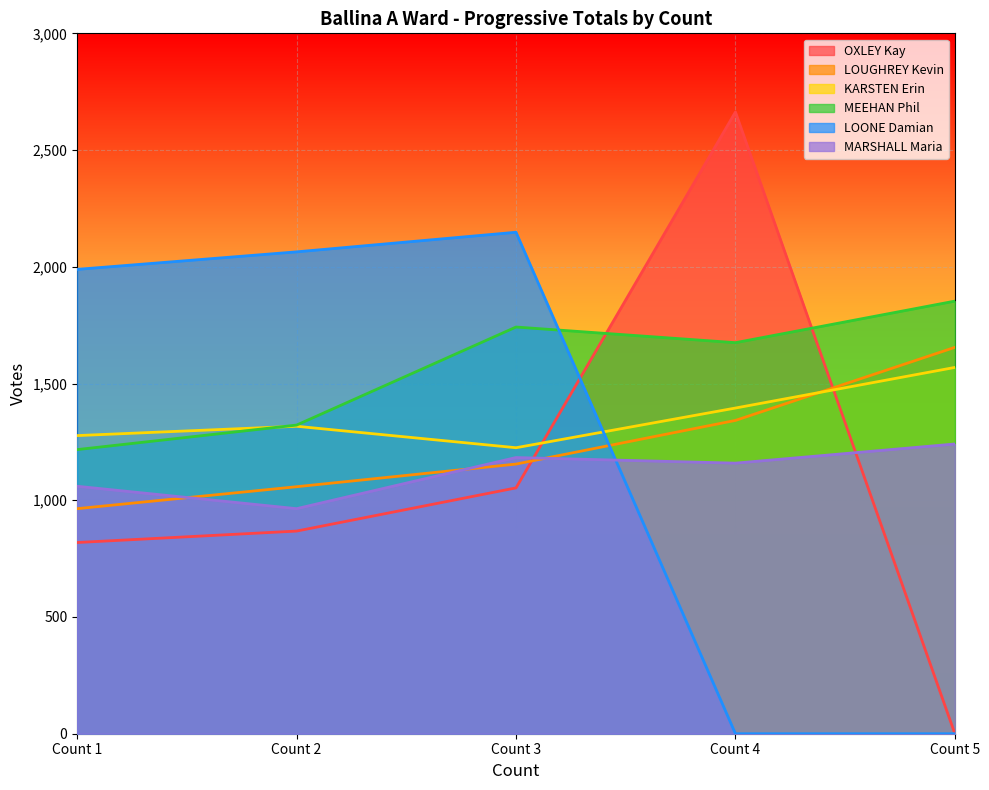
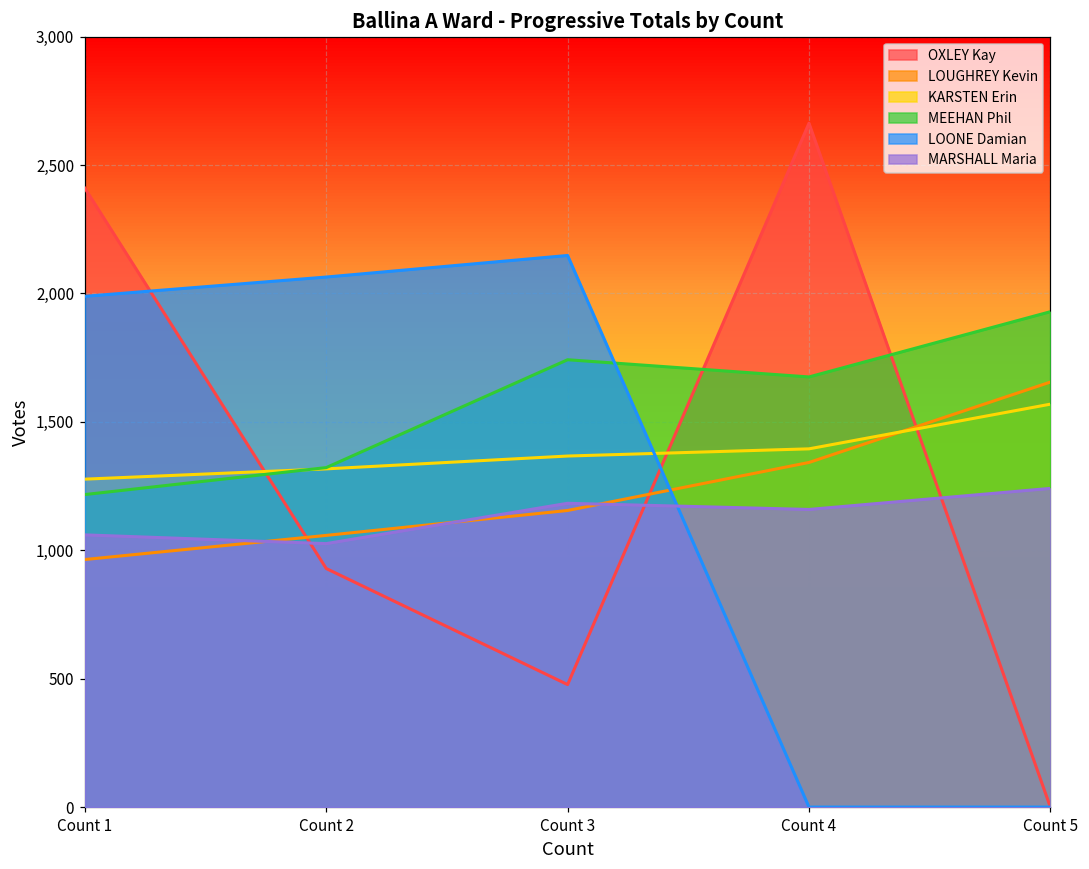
OXLEY Kay, Count 1: 820 -> 2,410
OXLEY Kay, Count 2: 870 -> 930
MARSHALL Maria, Count 2: 960 -> 1,030
OXLEY Kay, Count 3: 1,050 -> 480
KARSTEN Erin, Count 3: 1,230 -> 1,370
MEEHAN Phil, Count 5: 1,850 -> 1,930
